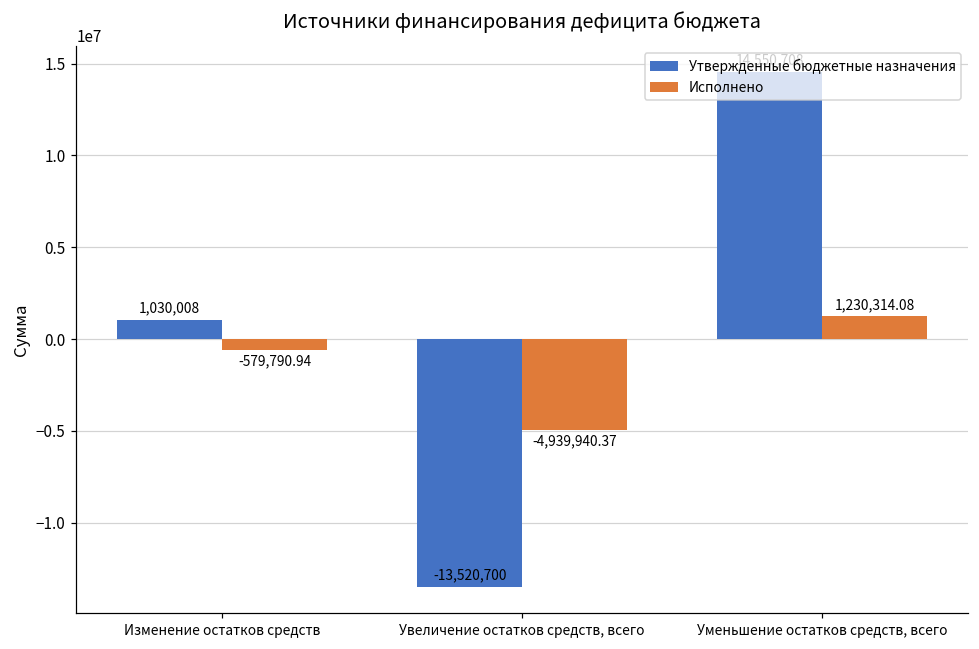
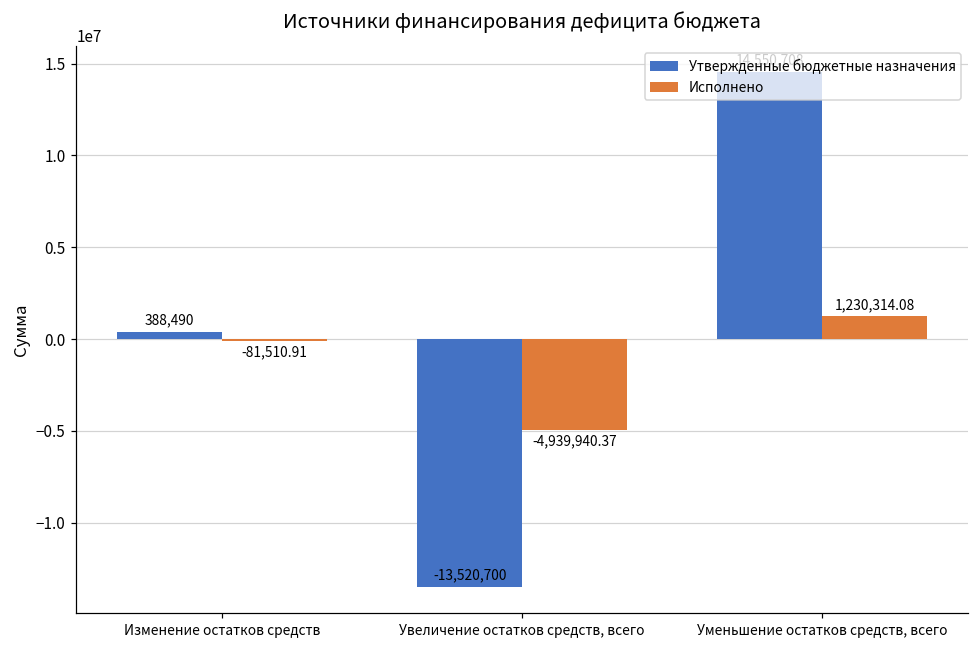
Утвержденные бюджетные назначения, Изменение остатков средств: 1,030,008 -> 388,490
Исполнено, Изменение остатков средств: -579,790.94 -> -81,510.91
